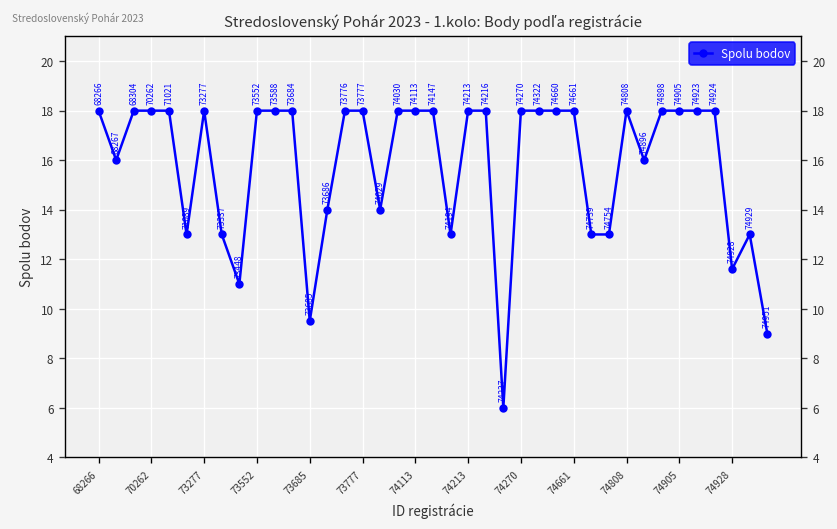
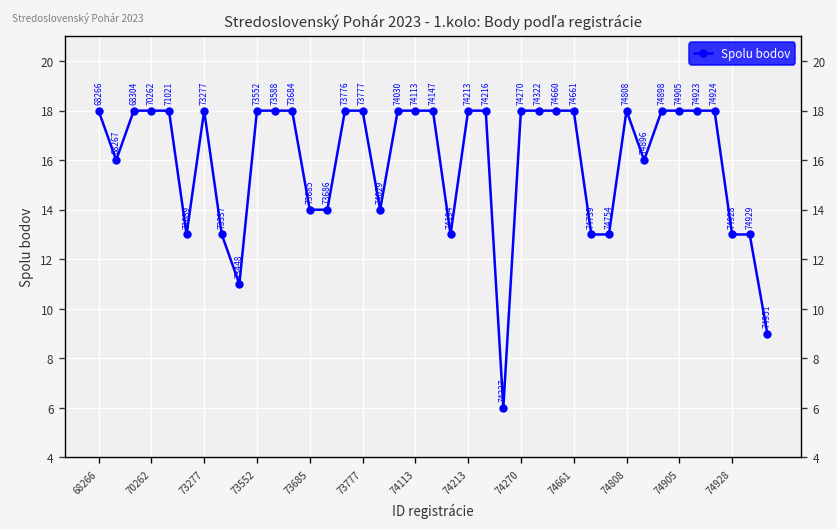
73685: 9.5 -> 14.0
74928: 11.6 -> 13.0
